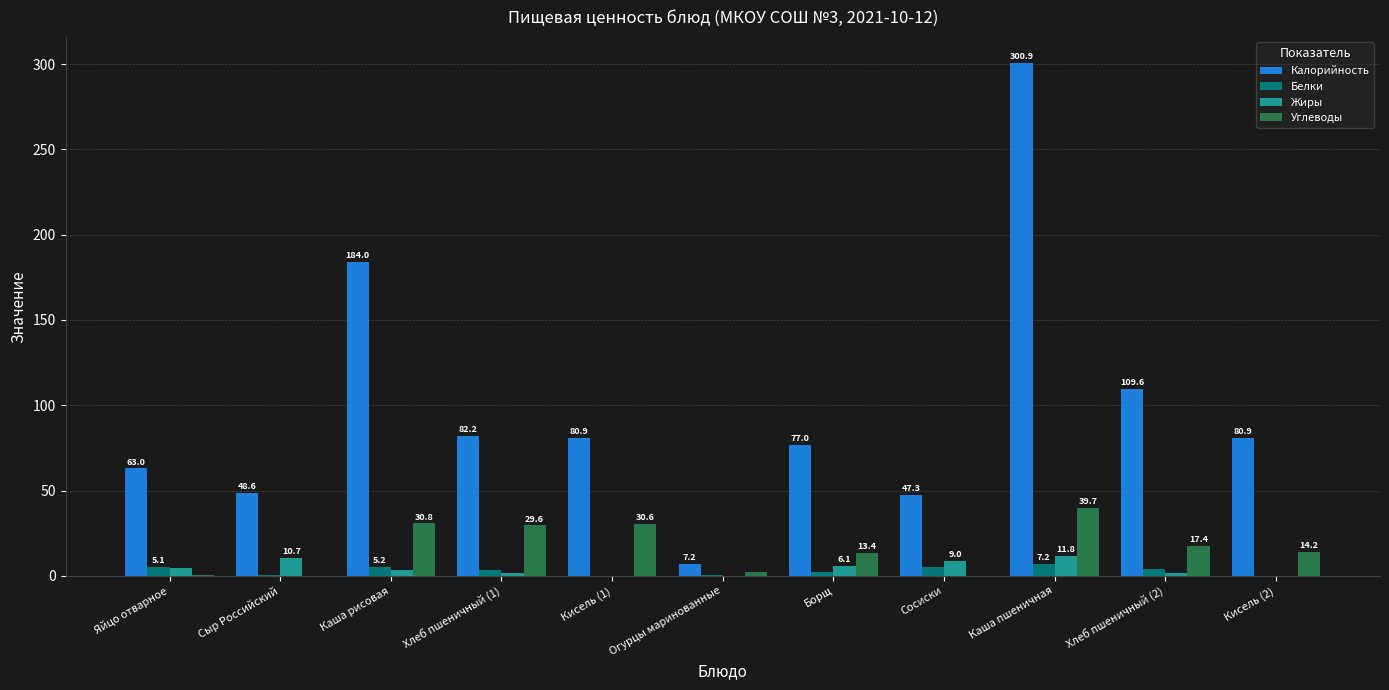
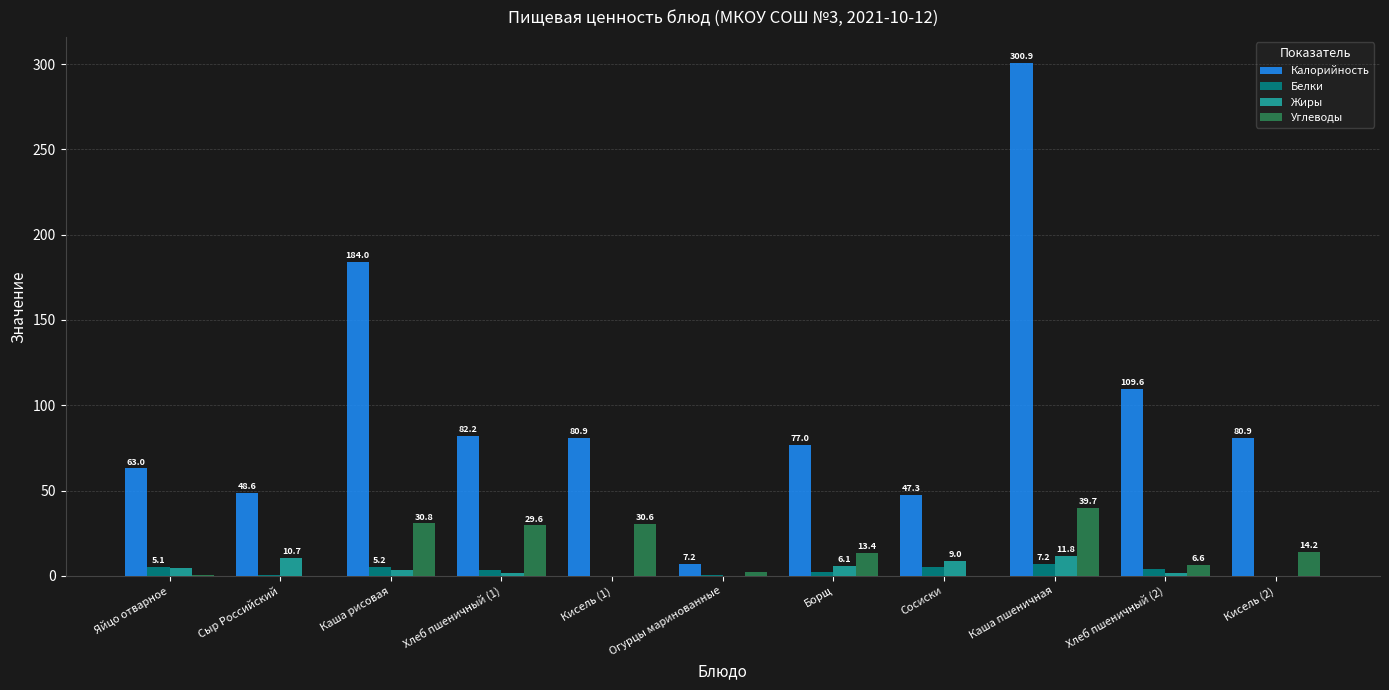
Углеводы, Хлеб пшеничный (2): 17.4 -> 6.6
